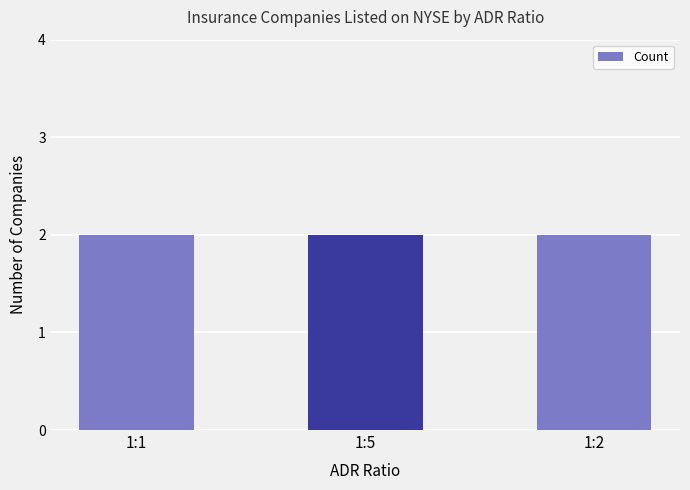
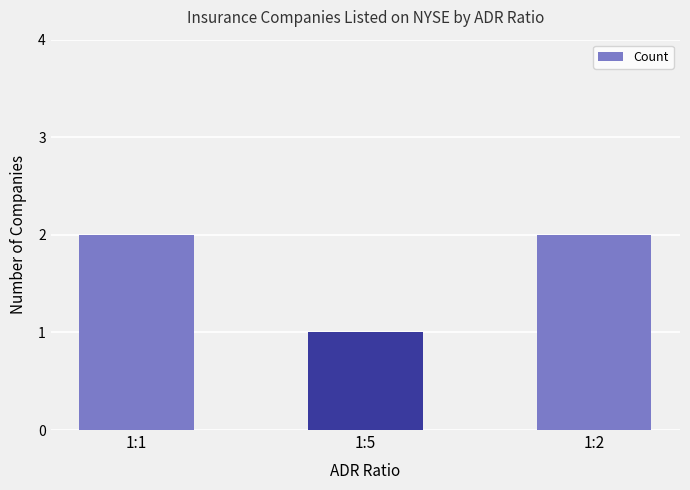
1:5: 2 -> 1
